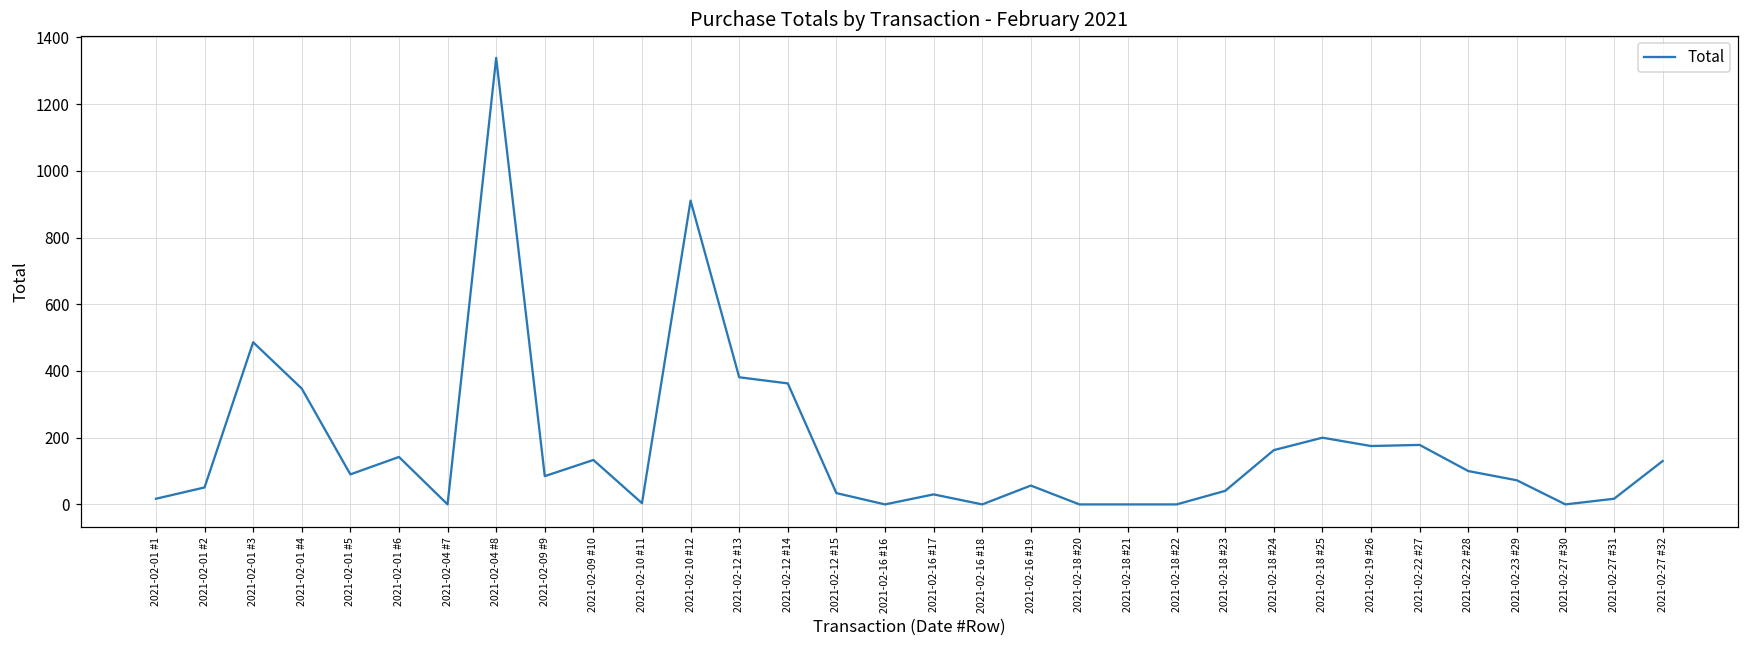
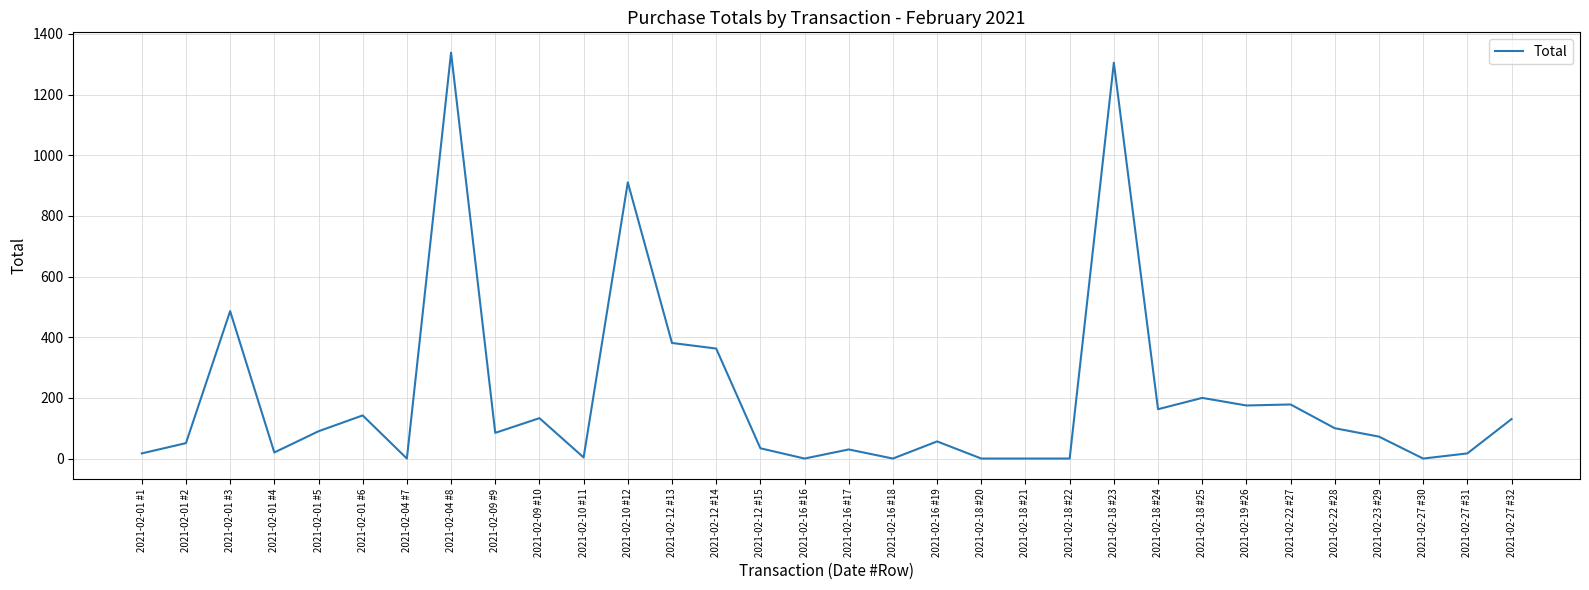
2021-02-01 #4: 350 -> 20
2021-02-18 #23: 40 -> 1310
